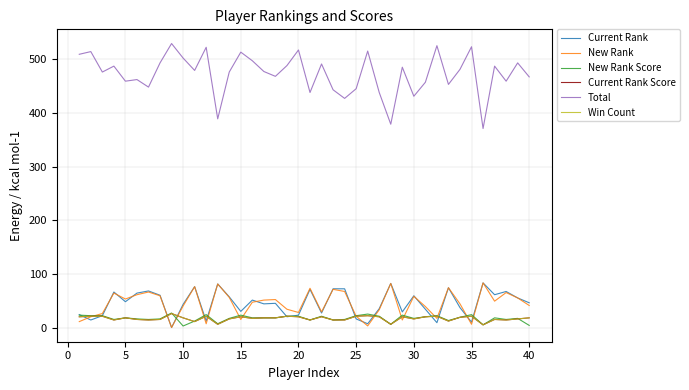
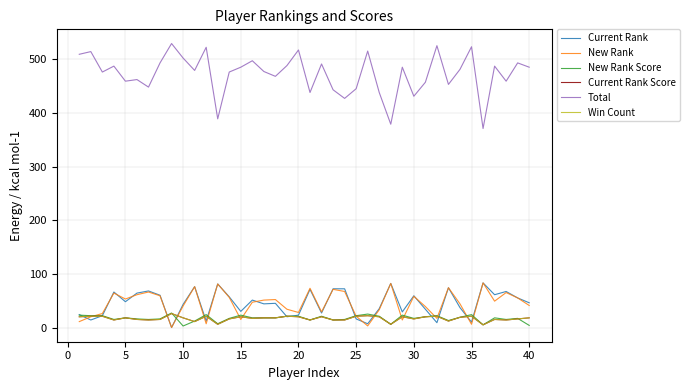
Total, 15: 510 -> 490
Total, 40: 470 -> 490
